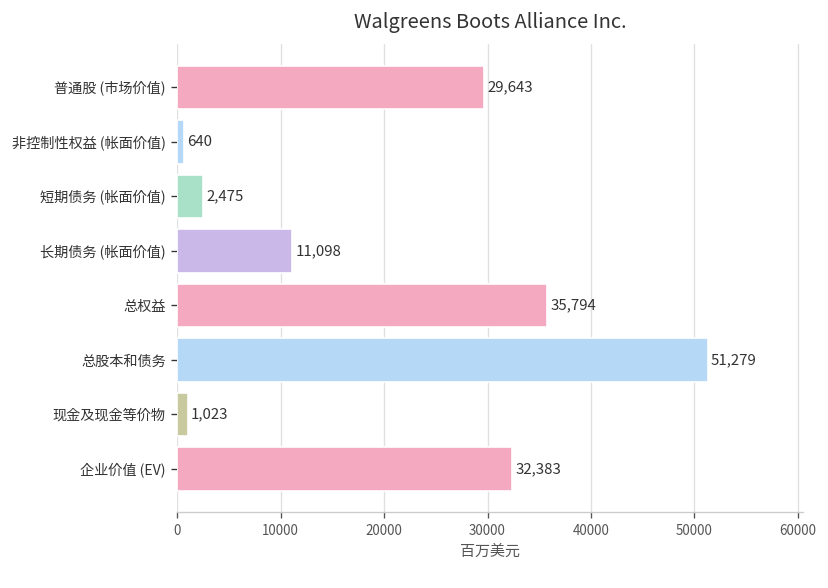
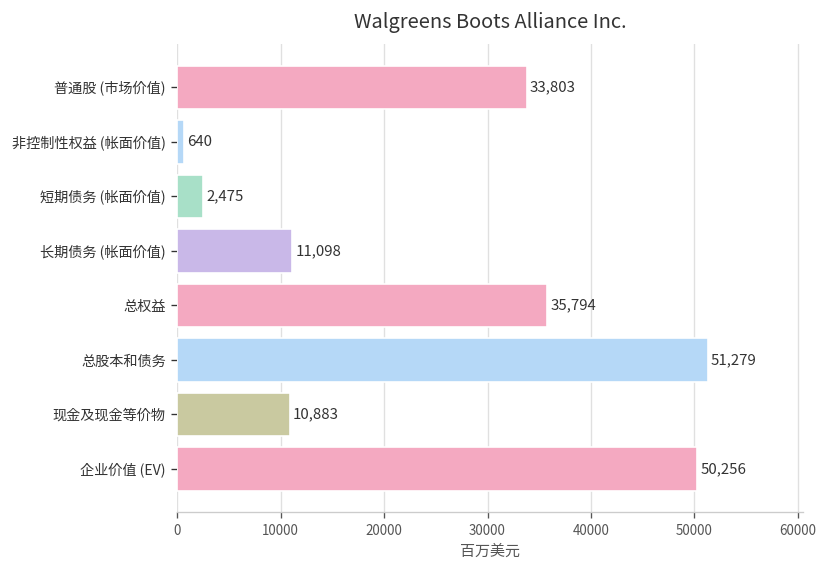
普通股 (市场价值): 29,643 -> 33,803
现金及现金等价物: 1,023 -> 10,883
企业价值 (EV): 32,383 -> 50,256
